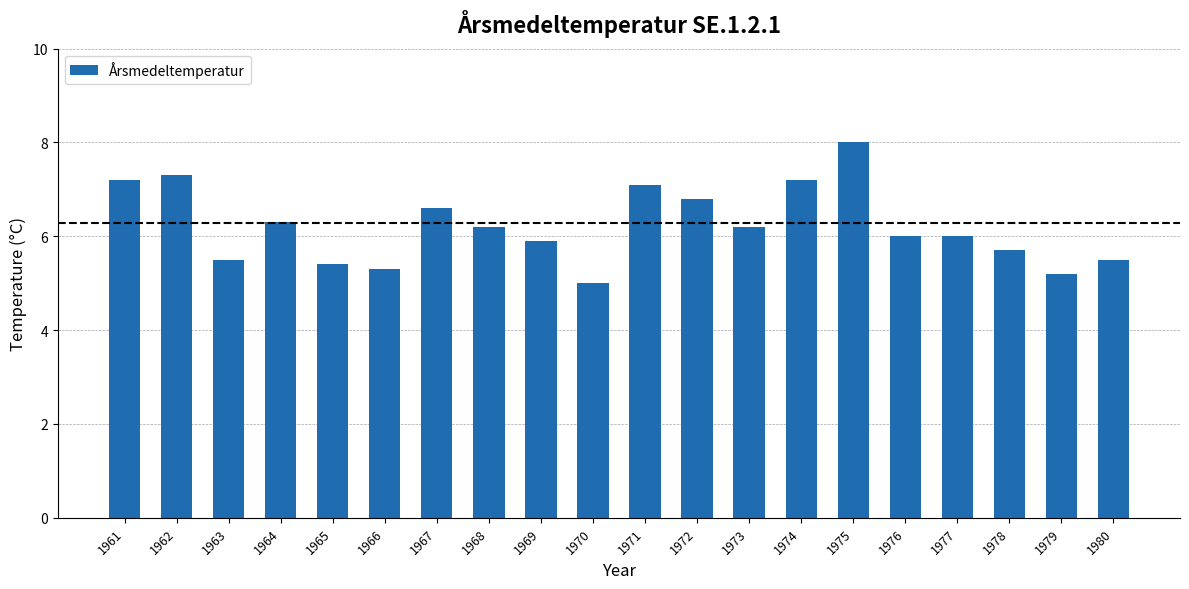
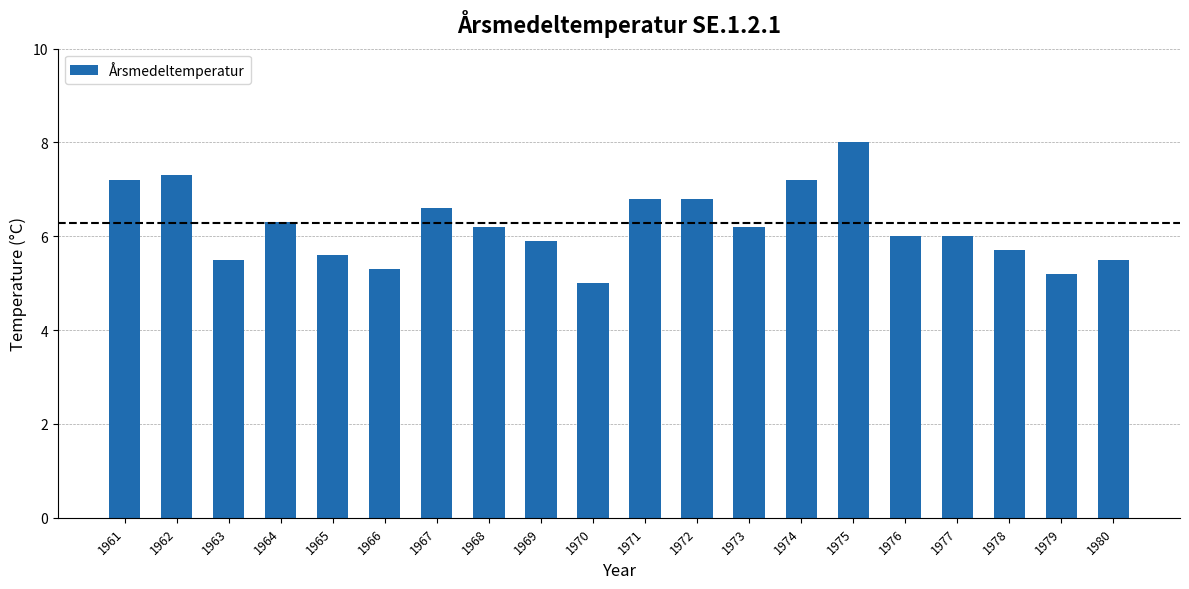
1965: 5.4 -> 5.6
1971: 7.1 -> 6.8
